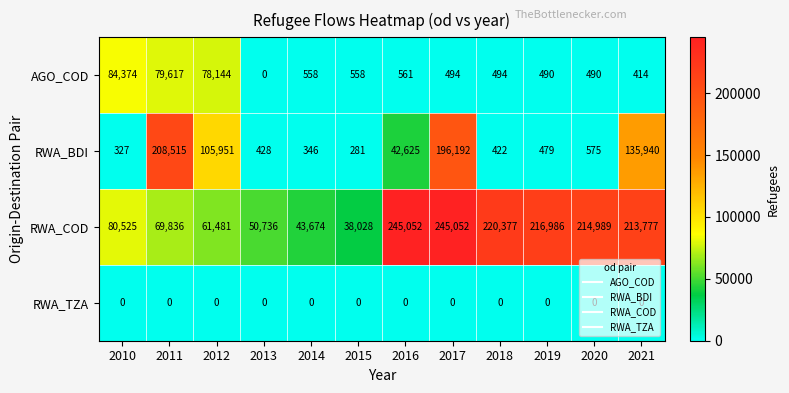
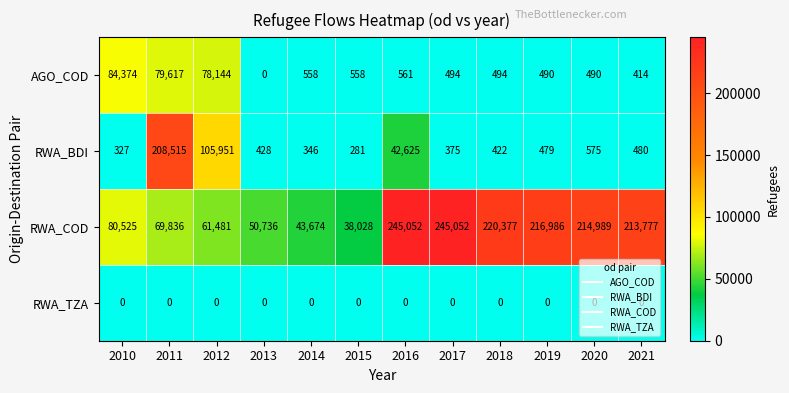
RWA_BDI, 2017: 196,192 -> 375
RWA_BDI, 2021: 135,940 -> 480
